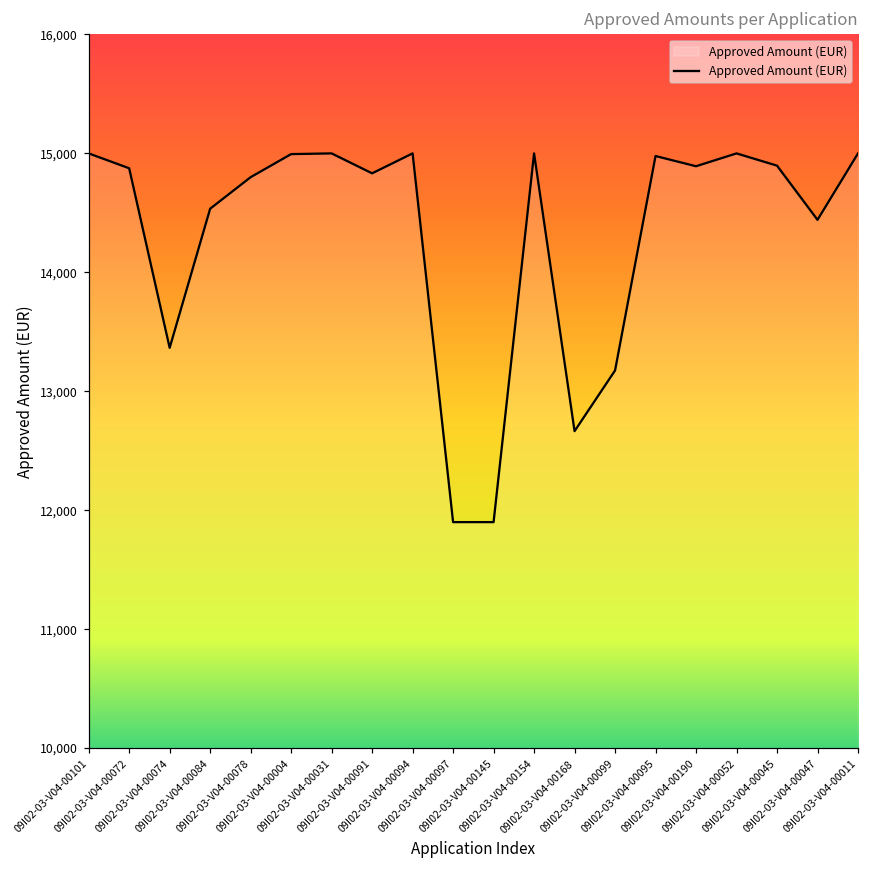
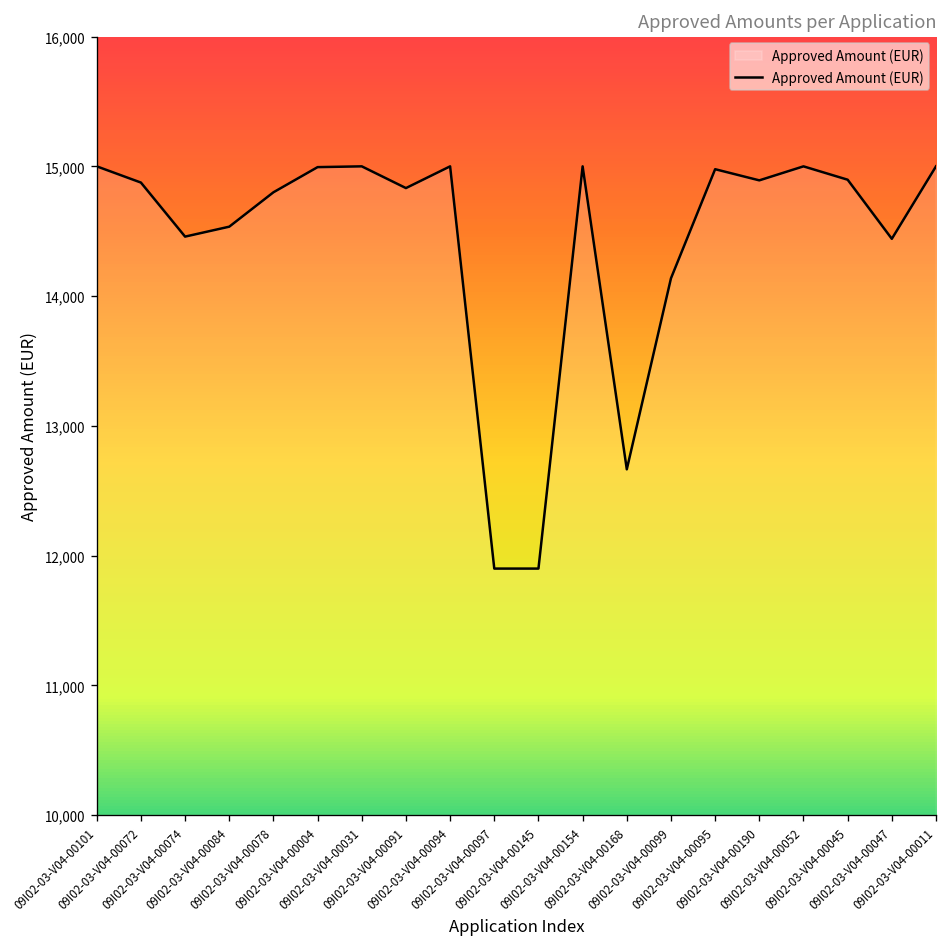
09I02-03-V04-00074: 13,370 -> 14,460
09I02-03-V04-00099: 13,180 -> 14,140
